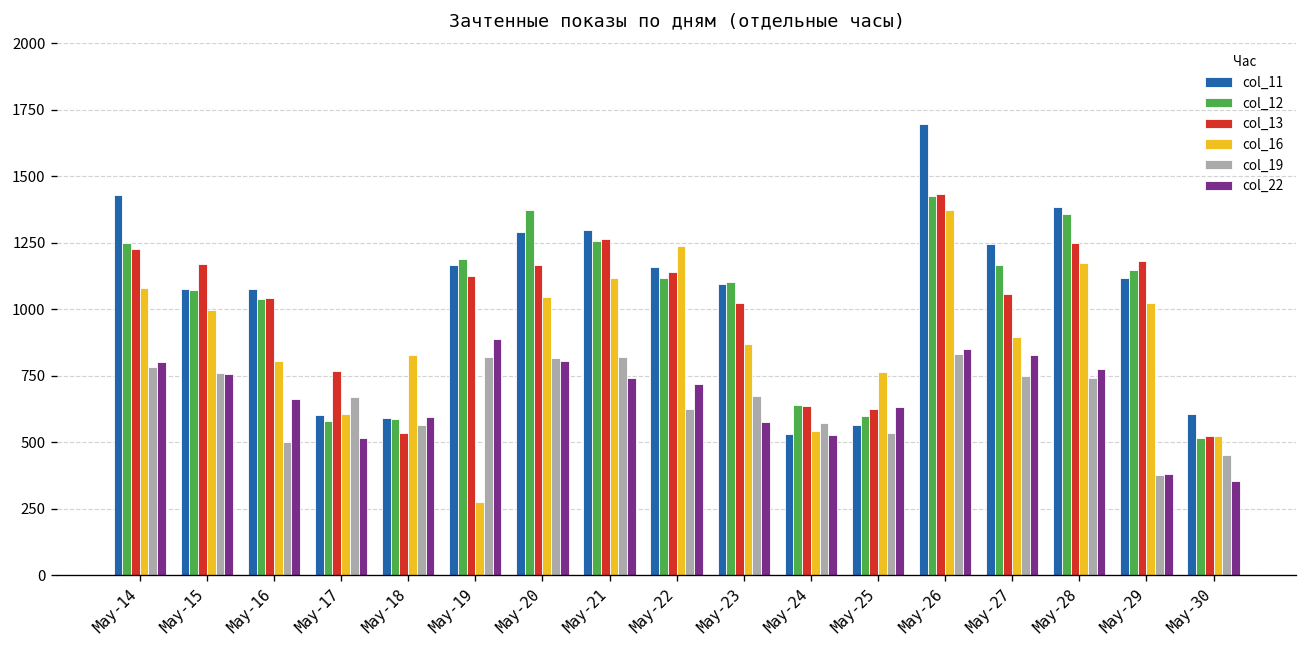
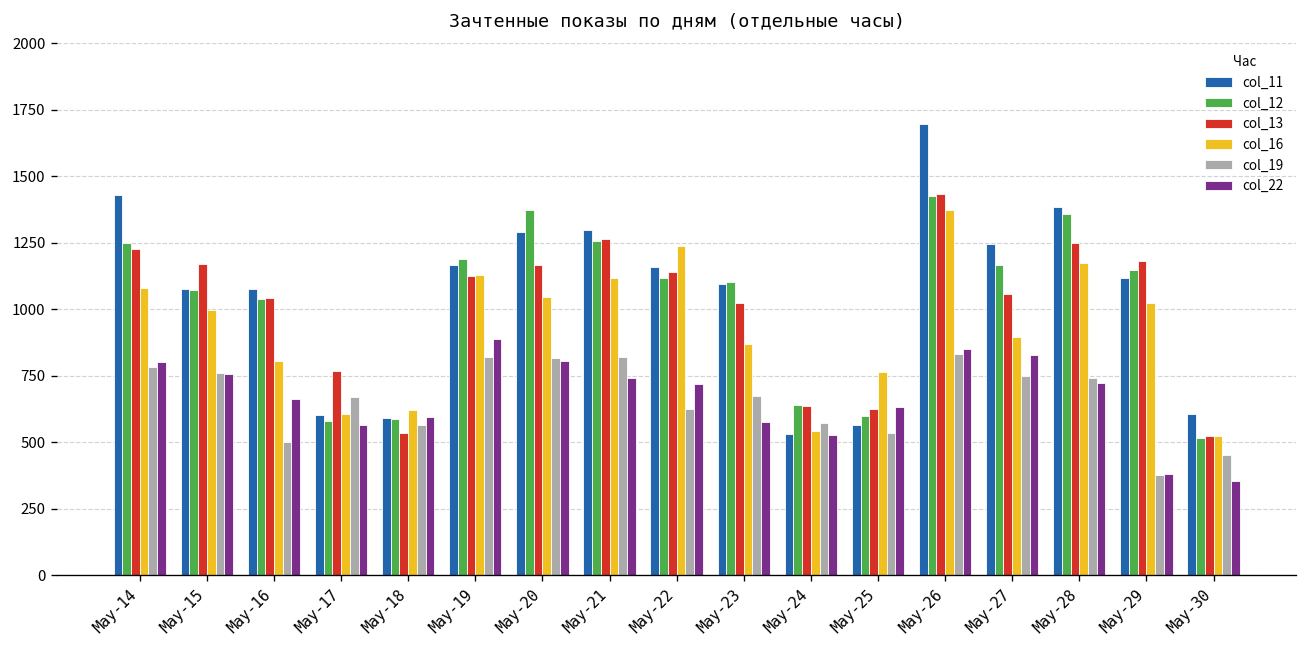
col_22, May-17: 520 -> 570
col_16, May-18: 830 -> 620
col_16, May-19: 280 -> 1130
col_22, May-28: 780 -> 720
